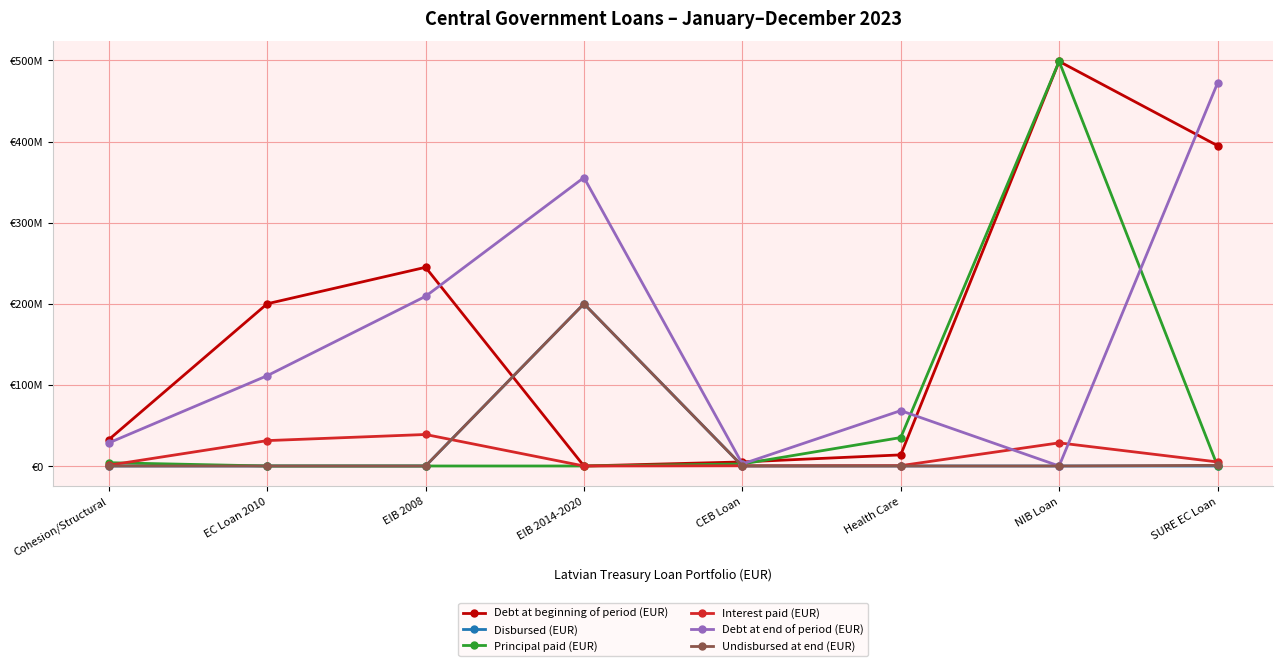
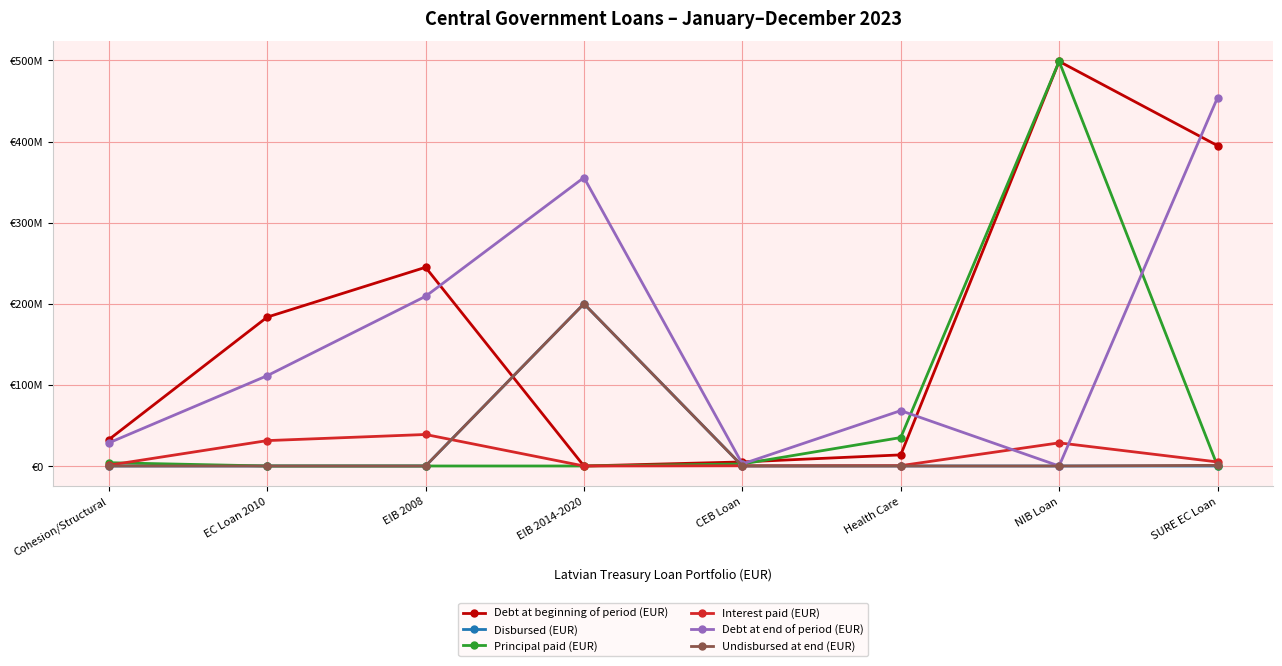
Debt at beginning of period (EUR), EC Loan 2010: €200000000 -> €180000000
Debt at end of period (EUR), SURE EC Loan: €470000000 -> €450000000
